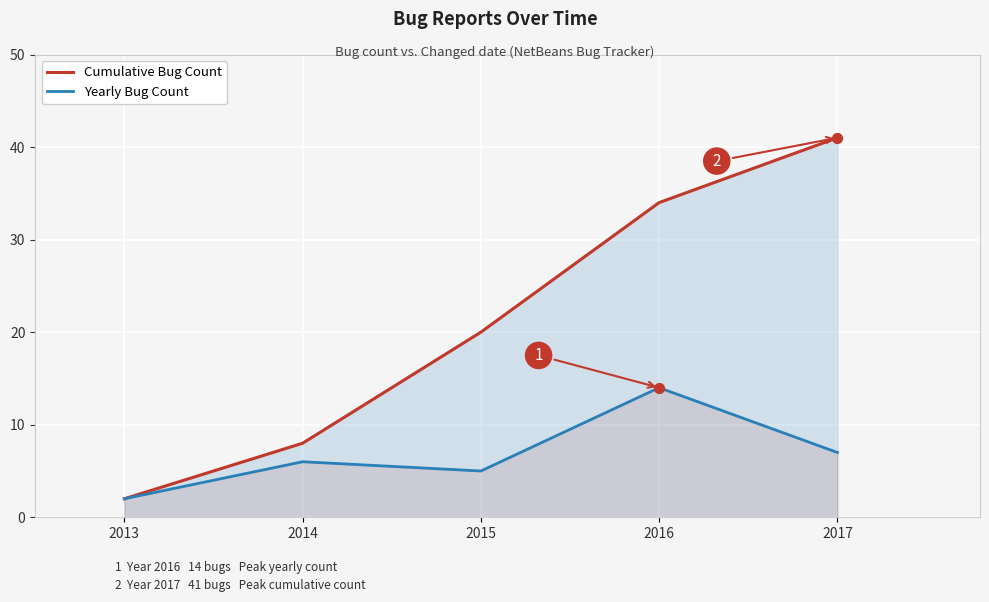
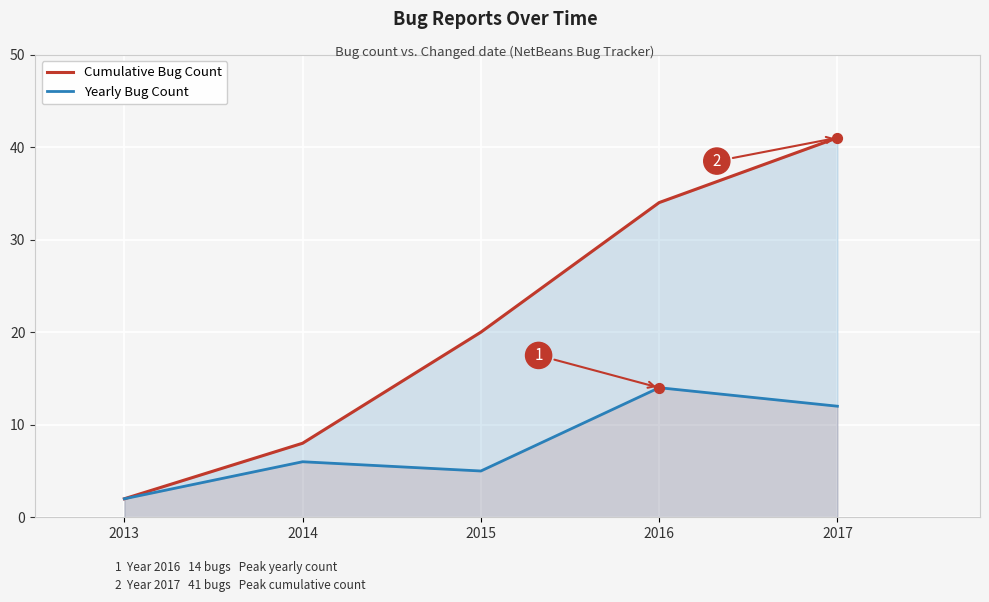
Yearly Bug Count, 2017: 7 -> 12
